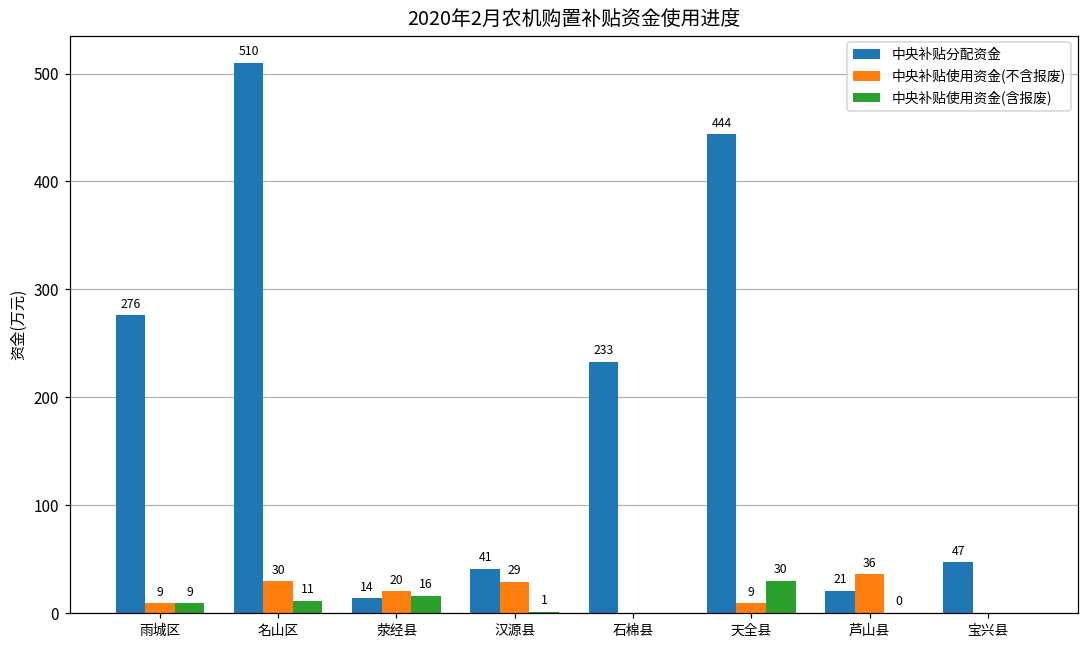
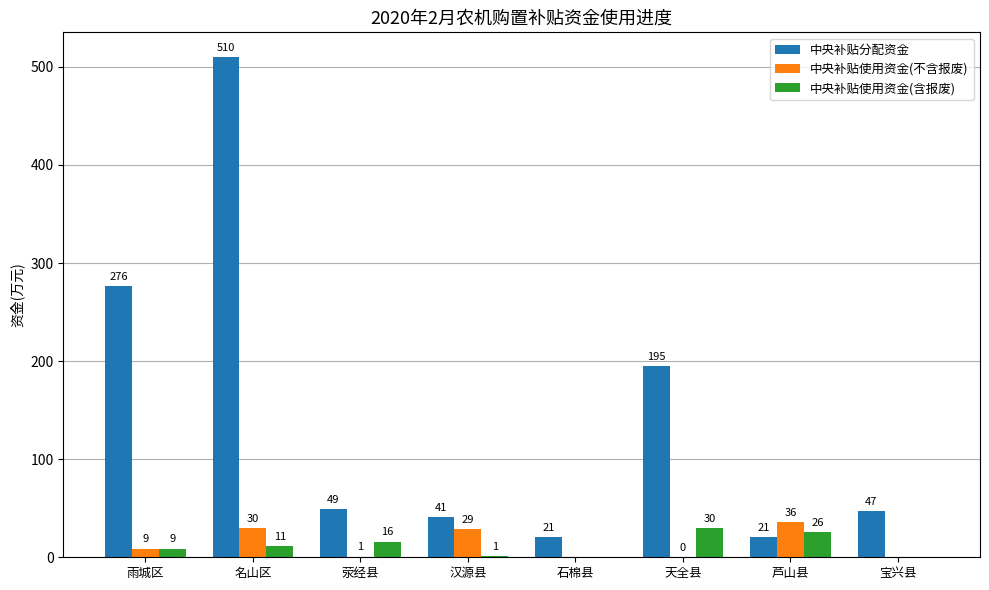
中央补贴分配资金, 荥经县: 14 -> 49
中央补贴使用资金(不含报废), 荥经县: 20 -> 1
中央补贴分配资金, 石棉县: 233 -> 21
中央补贴分配资金, 天全县: 444 -> 195
中央补贴使用资金(不含报废), 天全县: 9 -> 0
中央补贴使用资金(含报废), 芦山县: 0 -> 26
